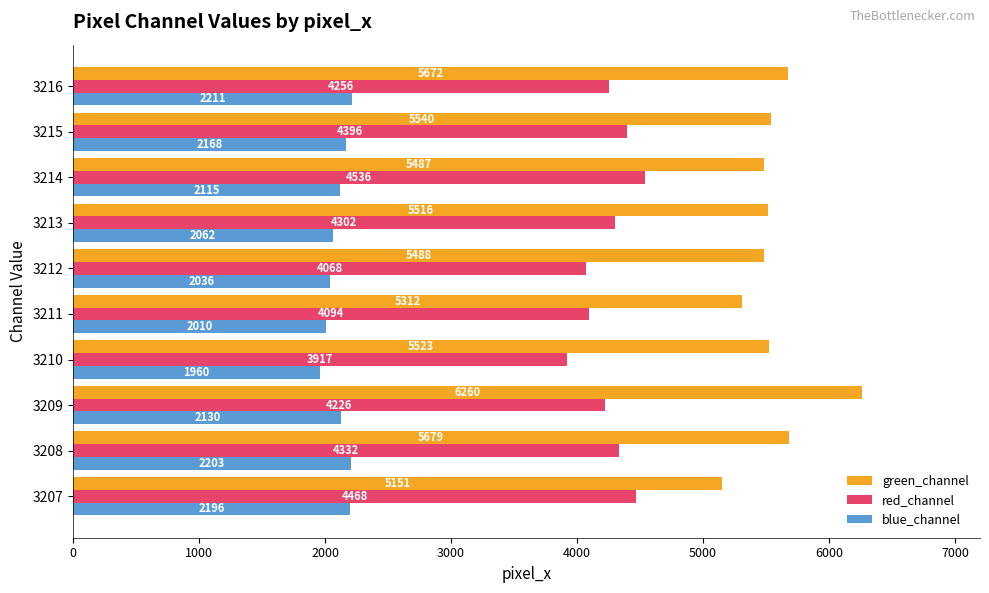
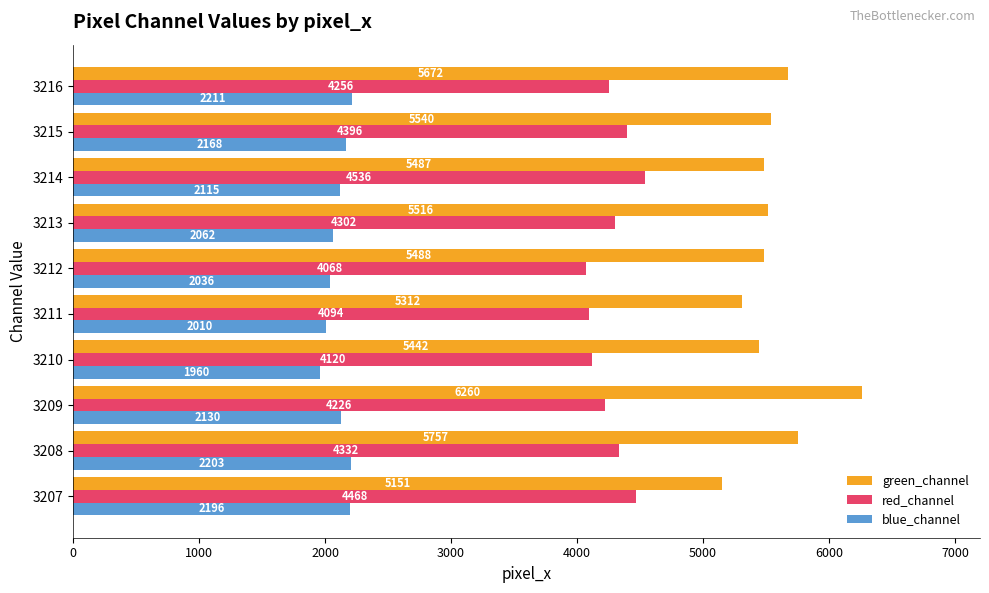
green_channel, 3210: 5523 -> 5442
red_channel, 3210: 3917 -> 4120
green_channel, 3208: 5679 -> 5757
